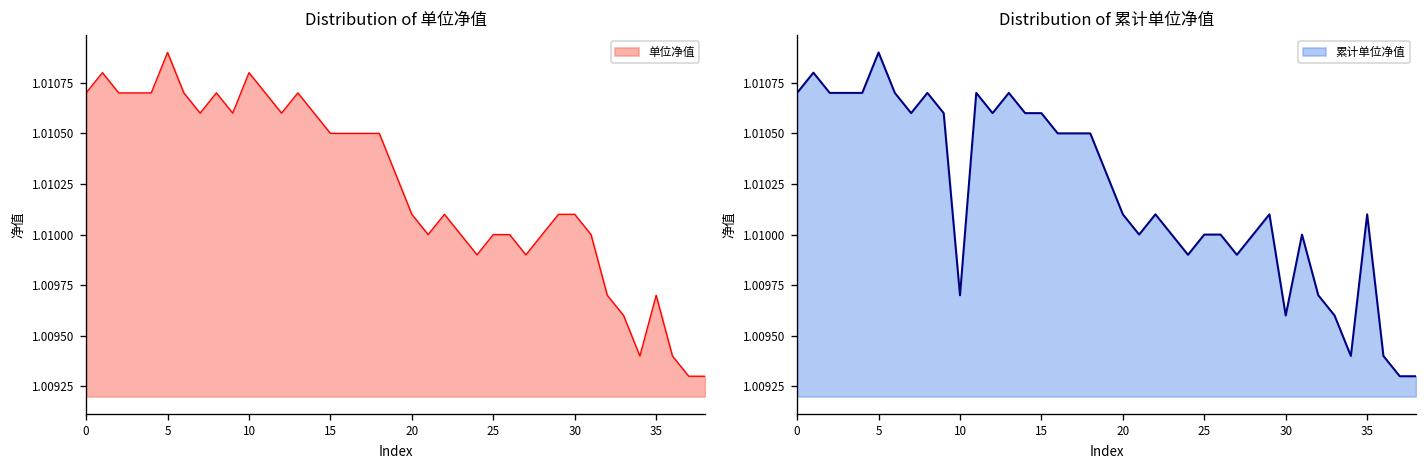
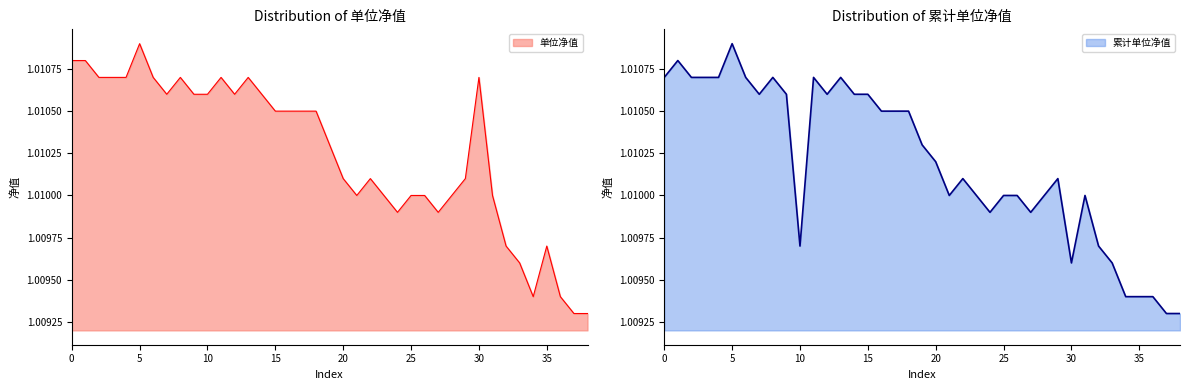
Distribution of 单位净值, 0: 1.0107 -> 1.0108
Distribution of 单位净值, 10: 1.0108 -> 1.0106
Distribution of 单位净值, 30: 1.0101 -> 1.0107
Distribution of 累计单位净值, 20: 1.0101 -> 1.0102
Distribution of 累计单位净值, 35: 1.0101 -> 1.0094
